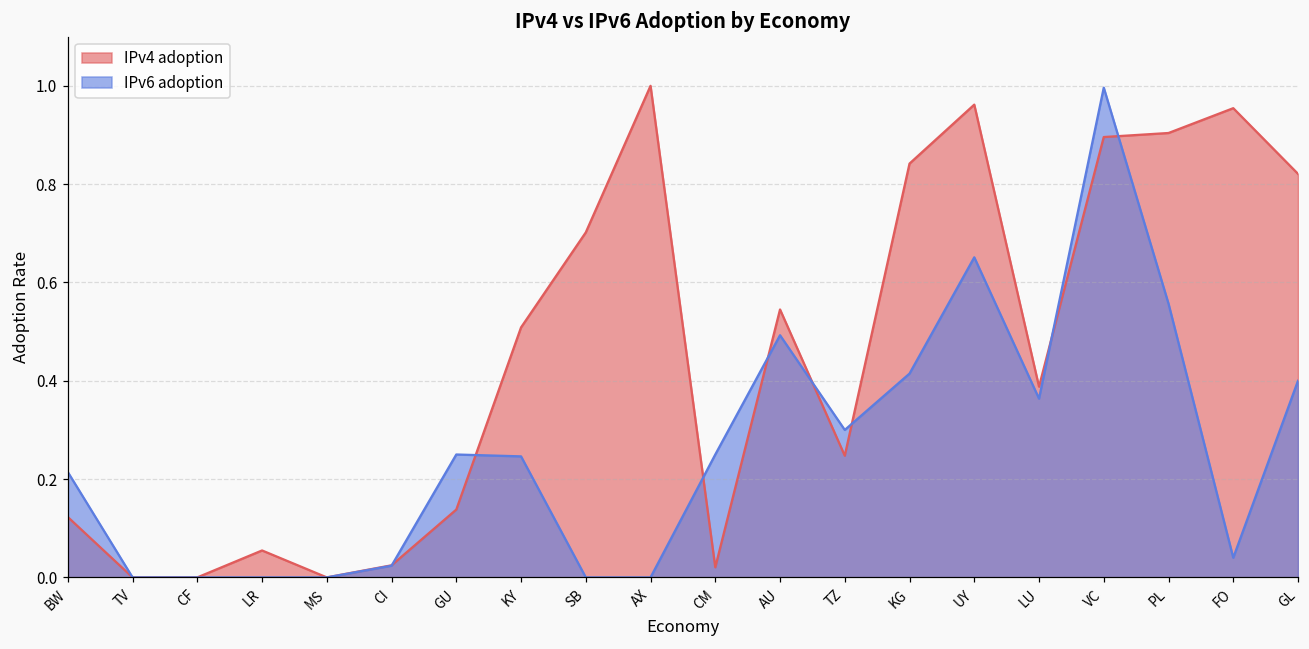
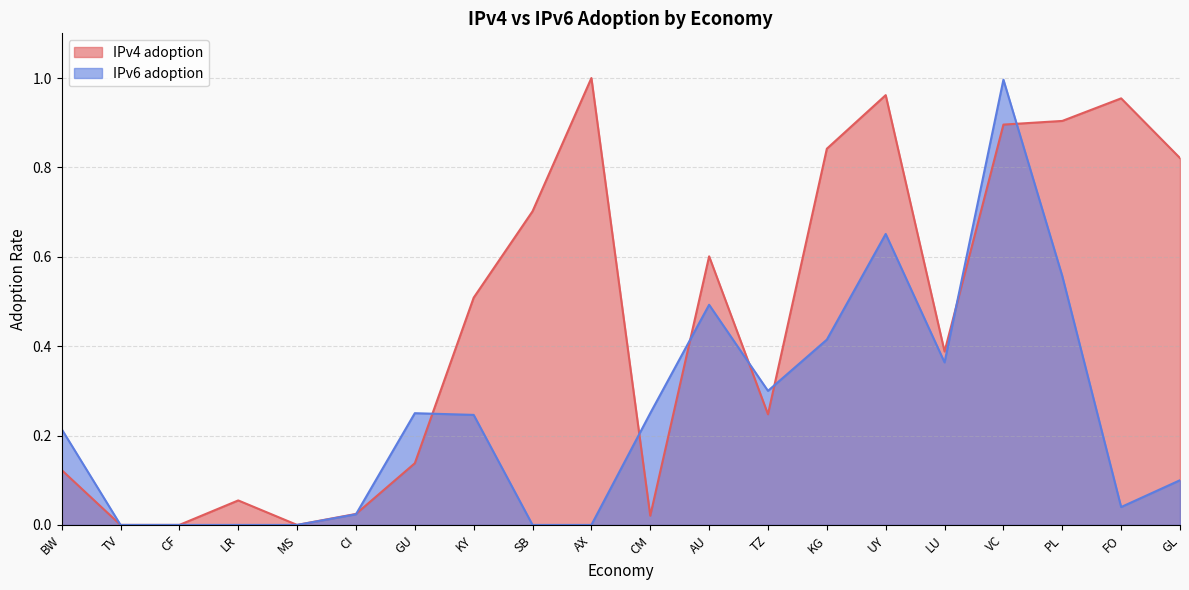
IPv4 adoption, AU: 0.55 -> 0.60
IPv6 adoption, GL: 0.4 -> 0.1
